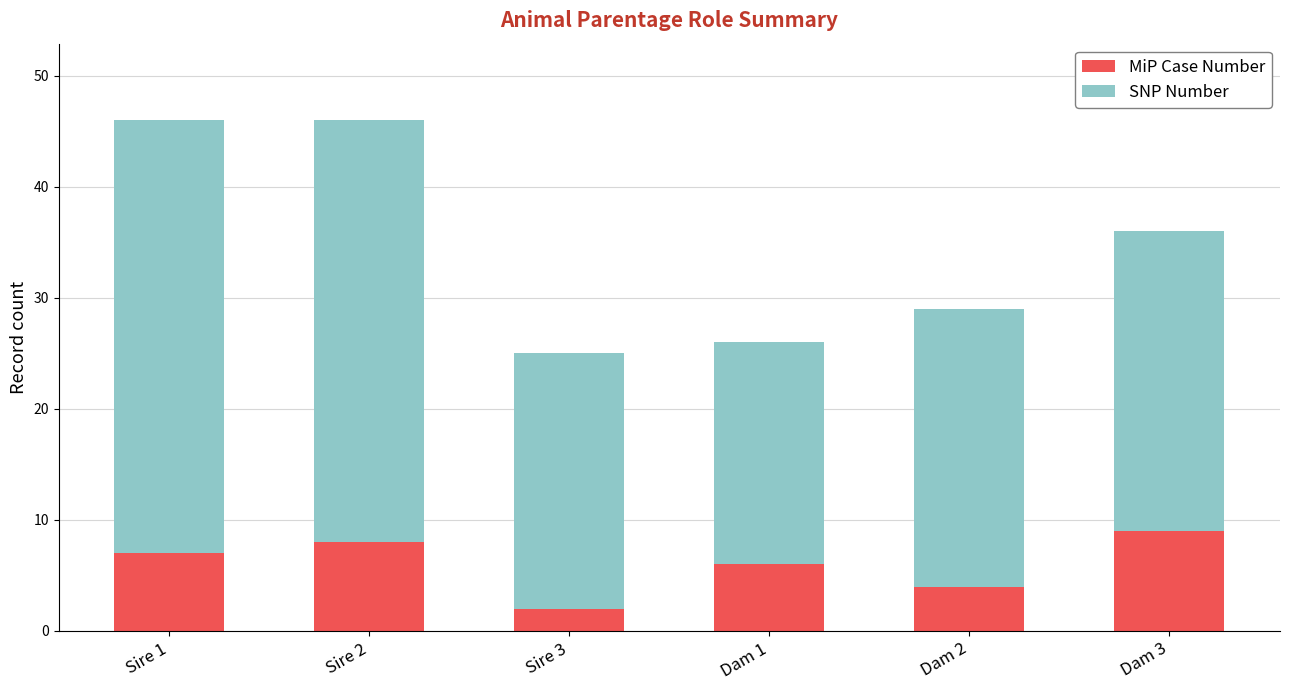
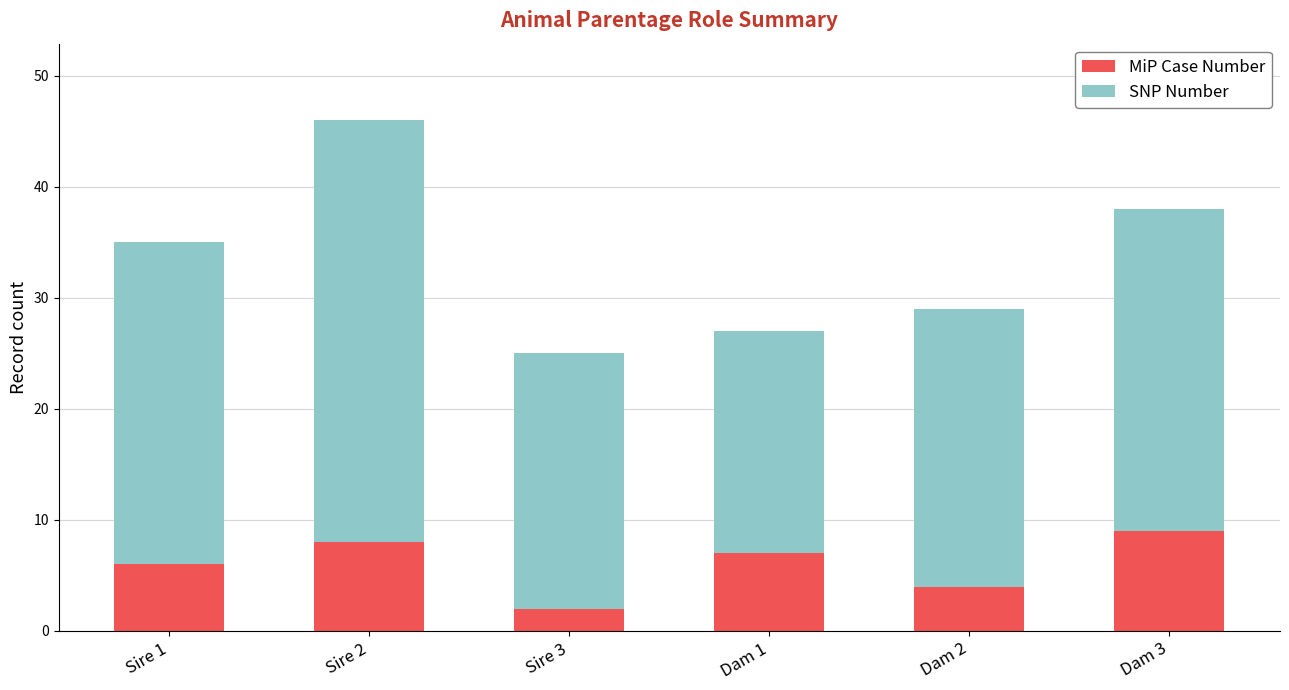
MiP Case Number, Sire 1: 7 -> 6
SNP Number, Sire 1: 39 -> 29
MiP Case Number, Dam 1: 6 -> 7
SNP Number, Dam 3: 27 -> 29
